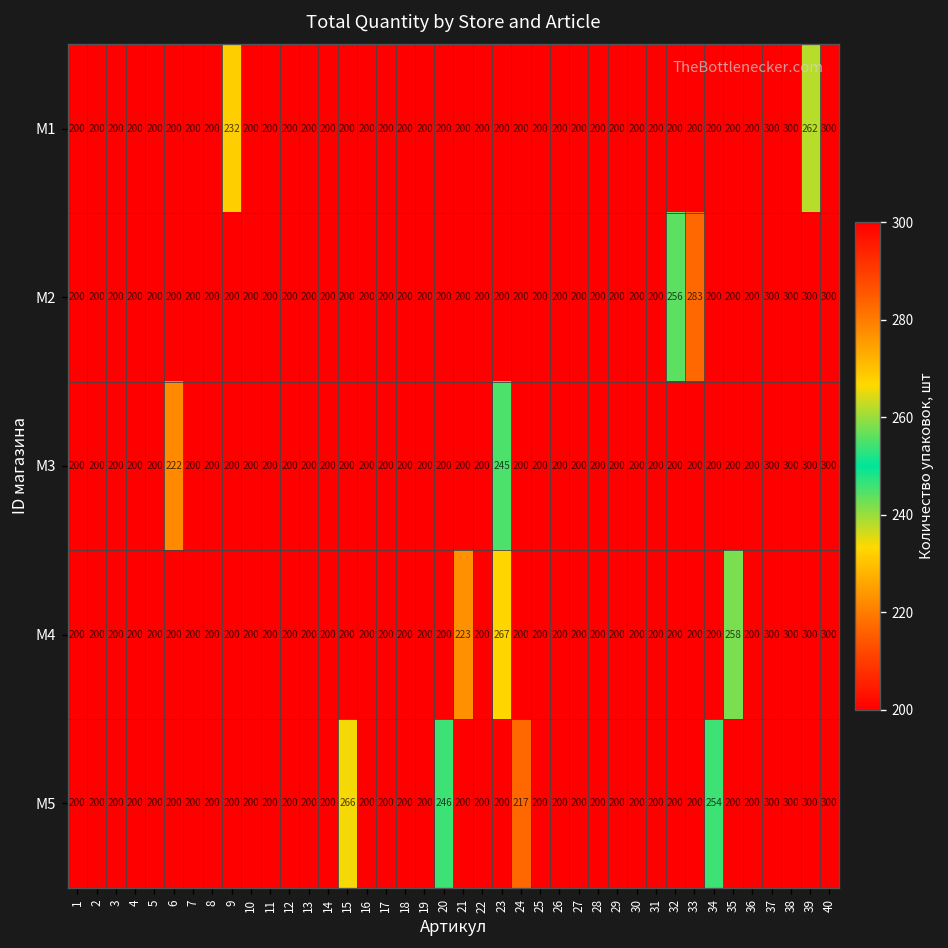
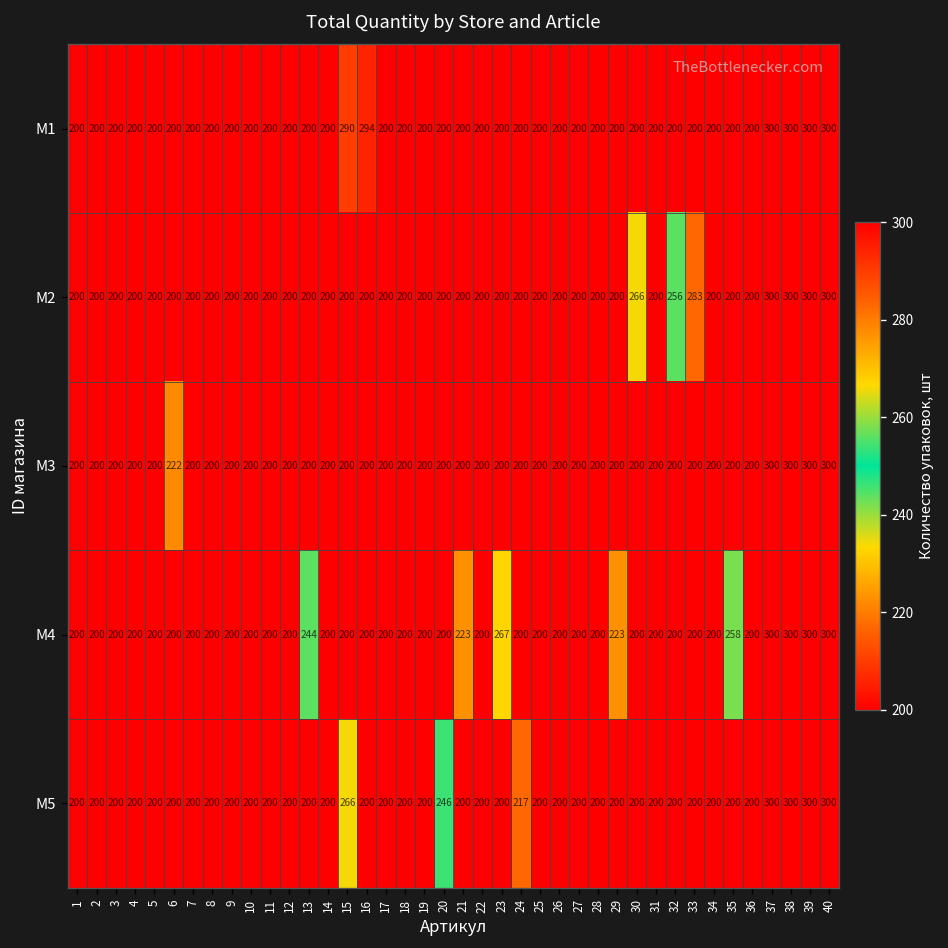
M1, 9: 232 -> 200
M1, 15: 200 -> 290
M1, 16: 200 -> 294
M1, 39: 262 -> 300
M2, 30: 200 -> 266
M3, 23: 245 -> 200
M4, 13: 200 -> 244
M4, 29: 200 -> 223
M5, 34: 254 -> 200
